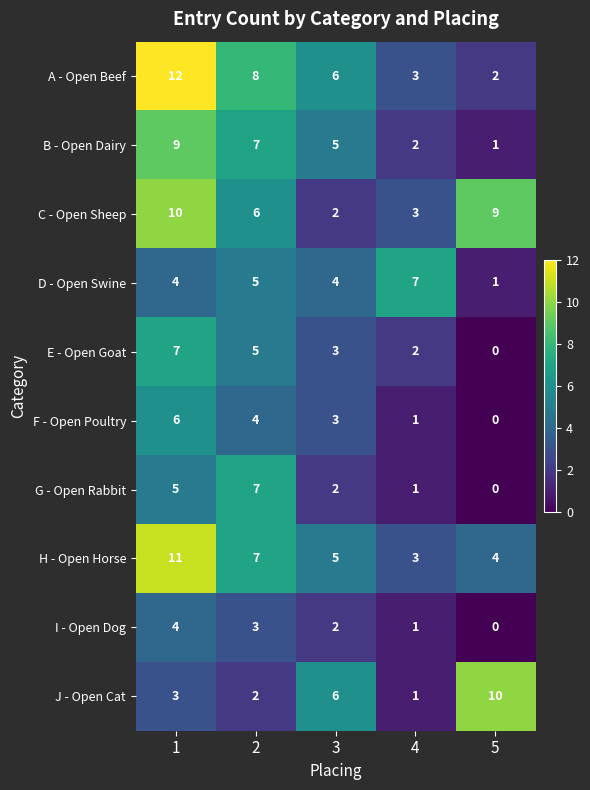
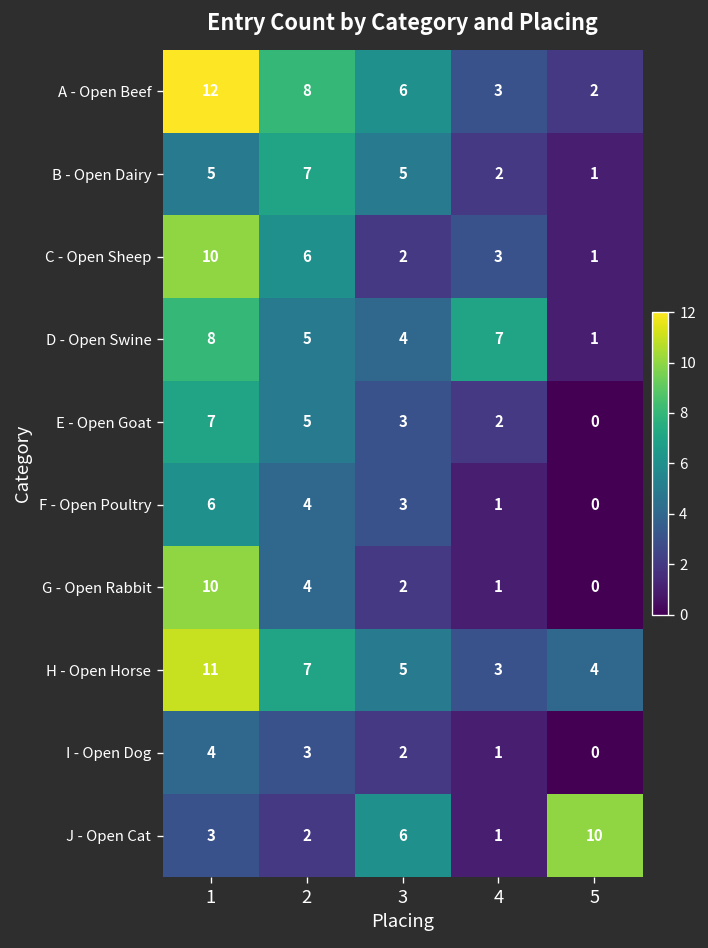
B - Open Dairy, 1: 9 -> 5
C - Open Sheep, 5: 9 -> 1
D - Open Swine, 1: 4 -> 8
G - Open Rabbit, 1: 5 -> 10
G - Open Rabbit, 2: 7 -> 4
